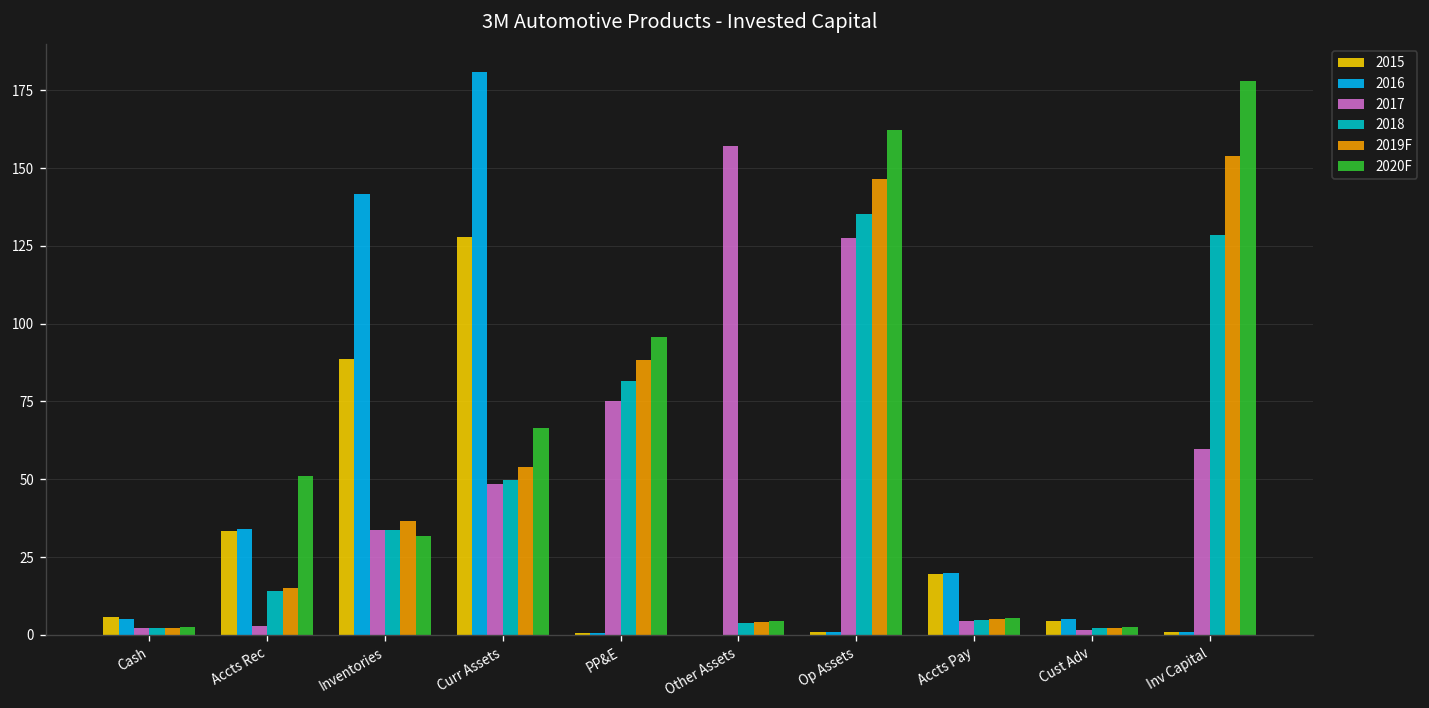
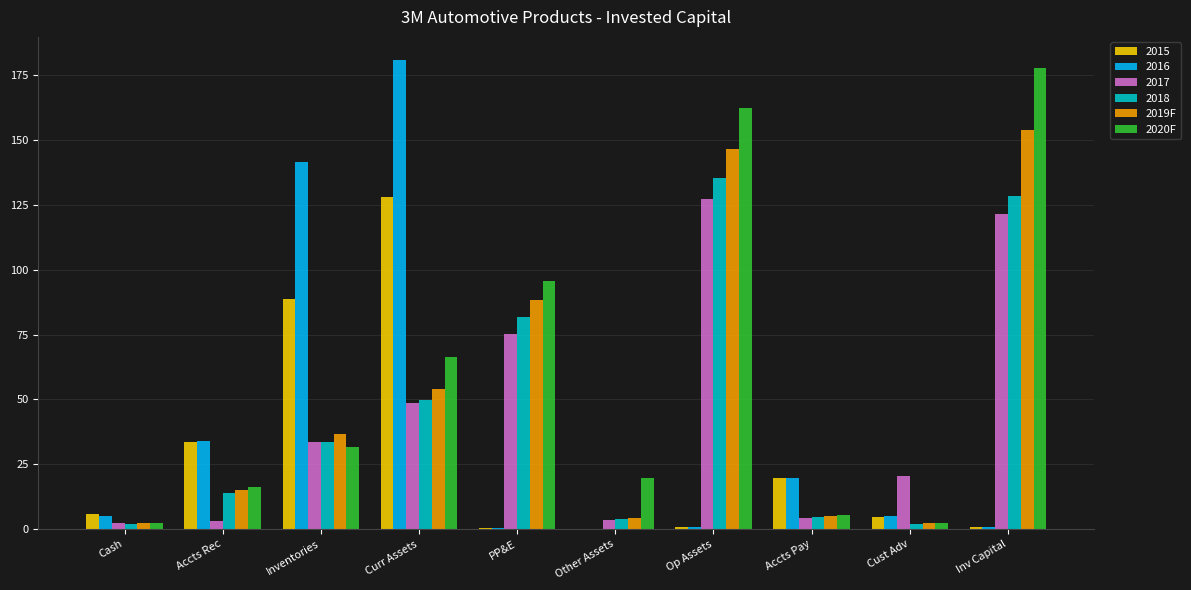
2020F, Accts Rec: 51 -> 16
2017, Other Assets: 157 -> 4
2020F, Other Assets: 4 -> 20
2017, Cust Adv: 2 -> 21
2017, Inv Capital: 60 -> 121
